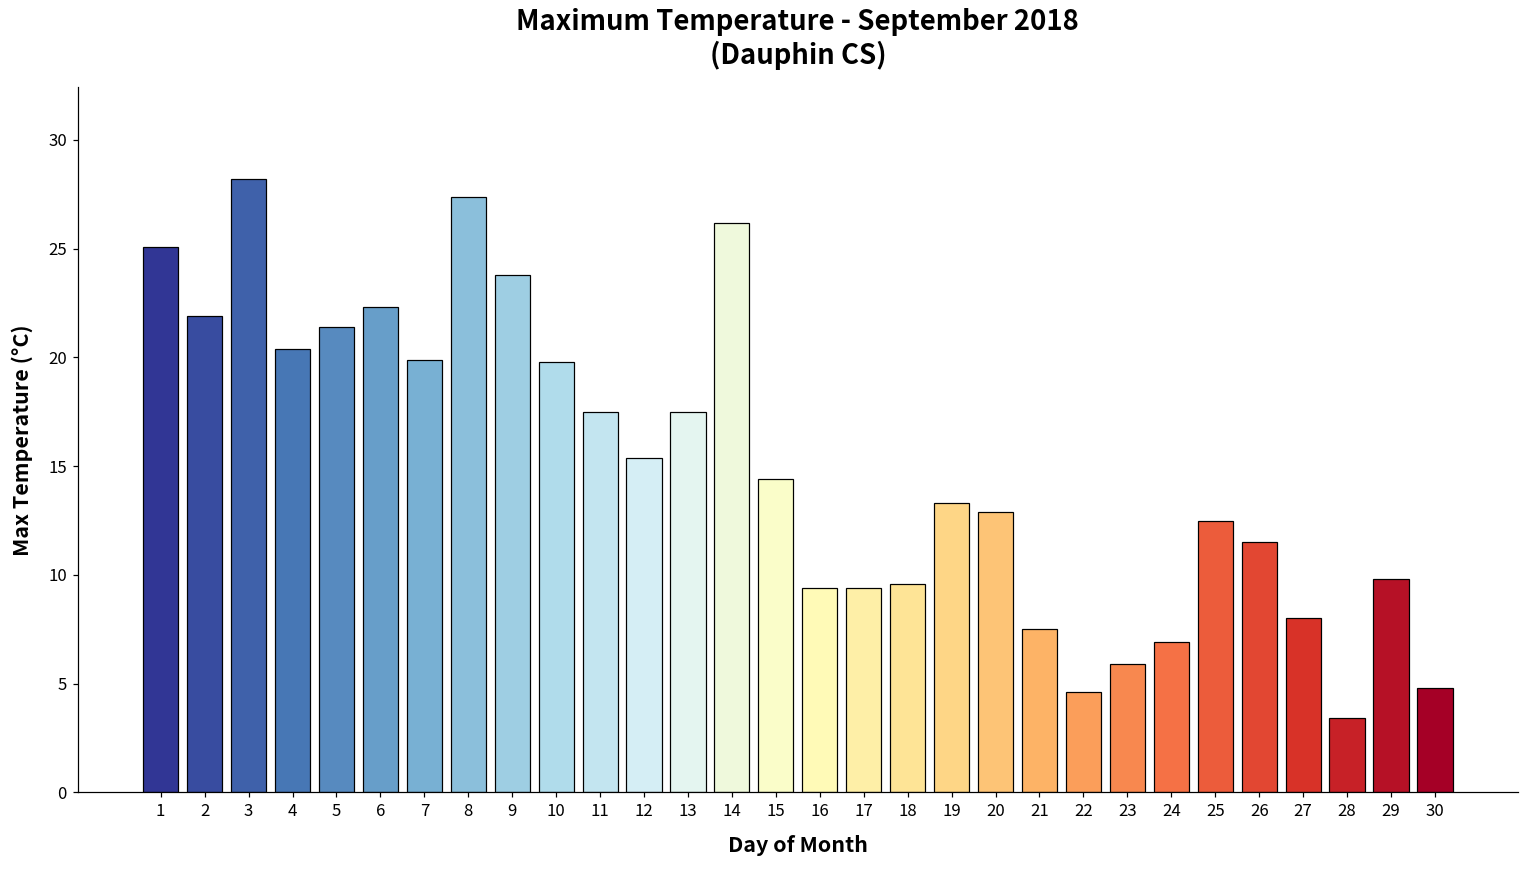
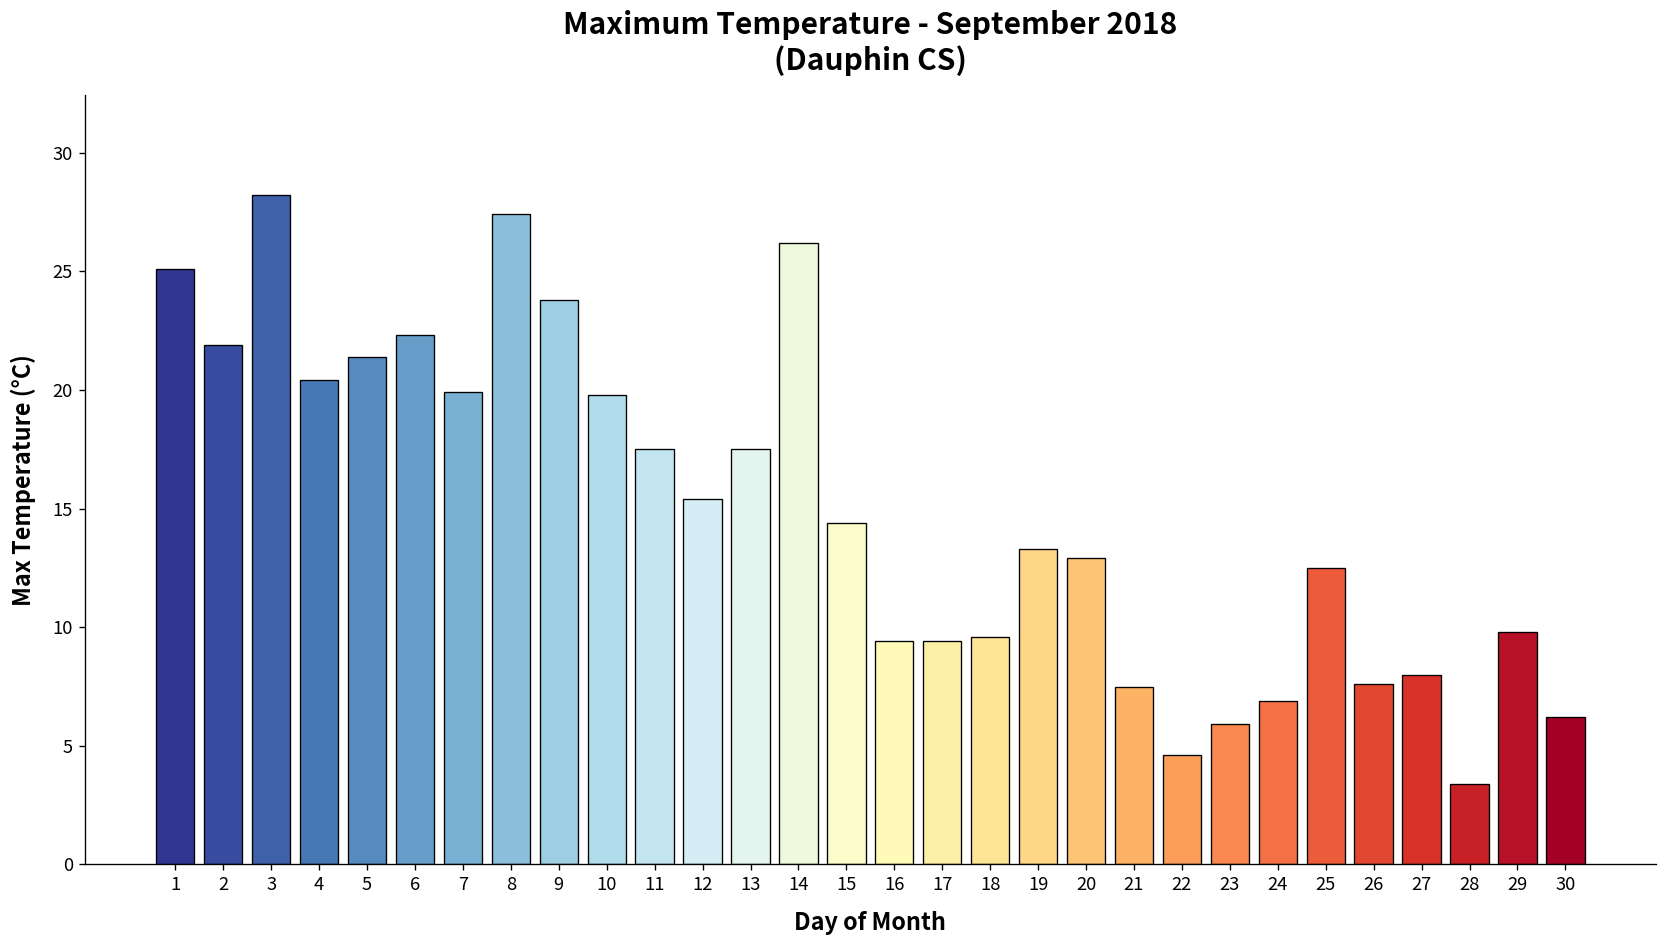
26: 11.5 -> 7.6
30: 4.8 -> 6.2
